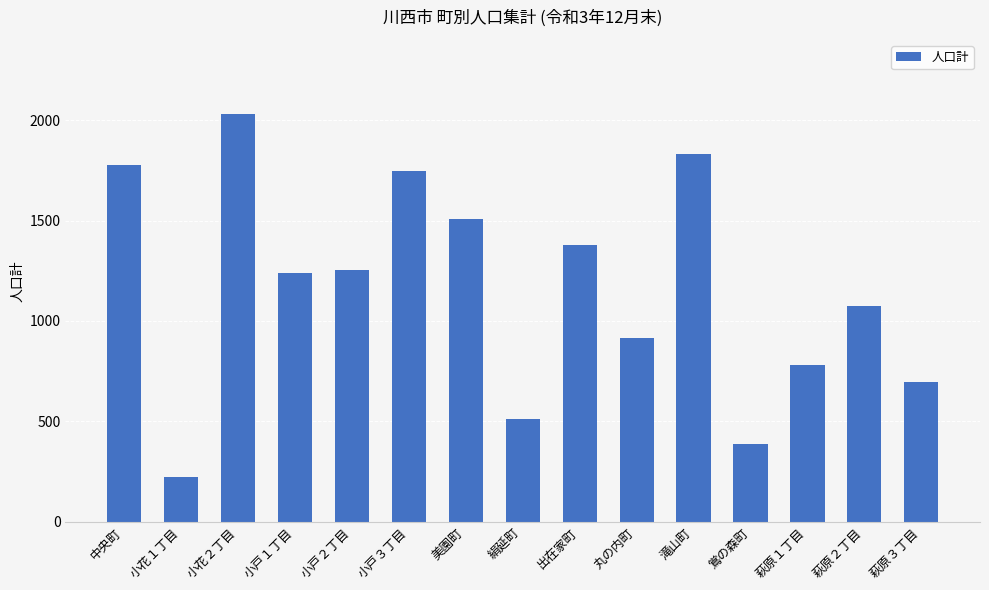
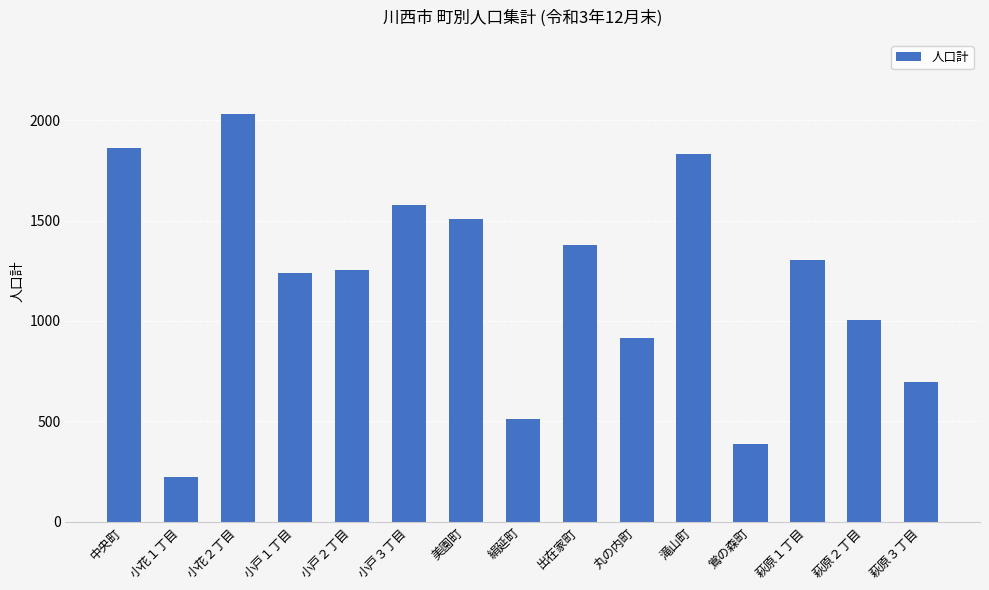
中央町: 1780 -> 1860
小戸３丁目: 1750 -> 1580
萩原１丁目: 780 -> 1300
萩原２丁目: 1070 -> 1010
